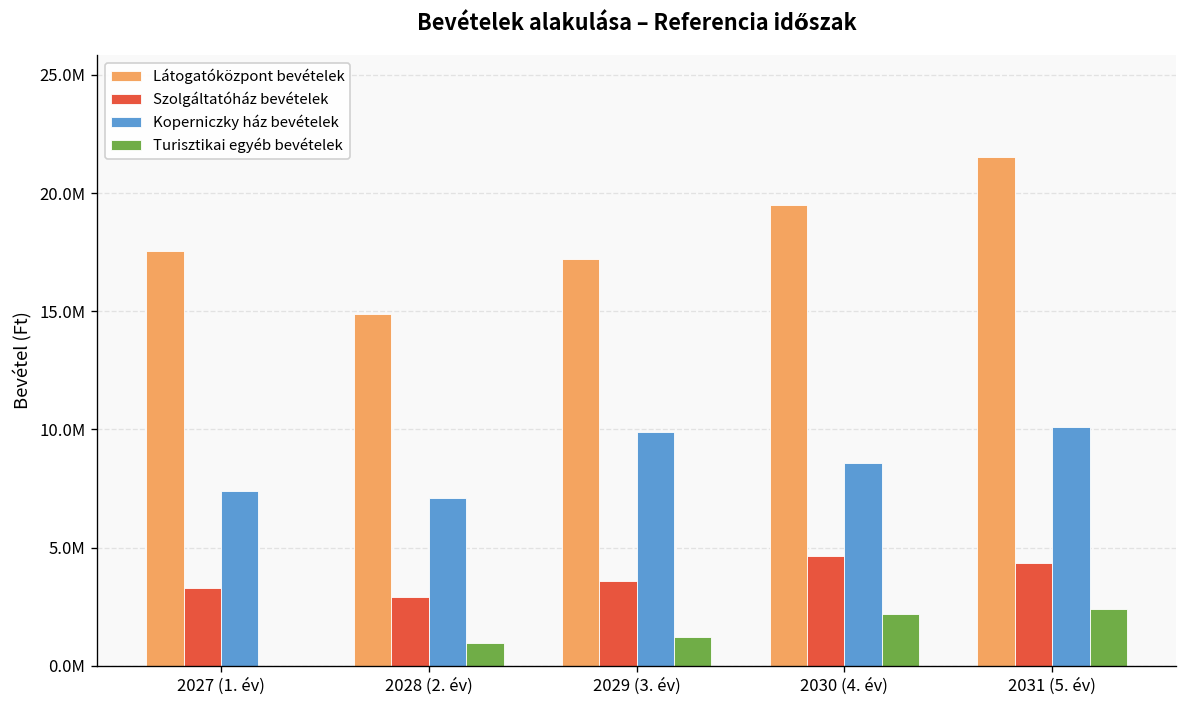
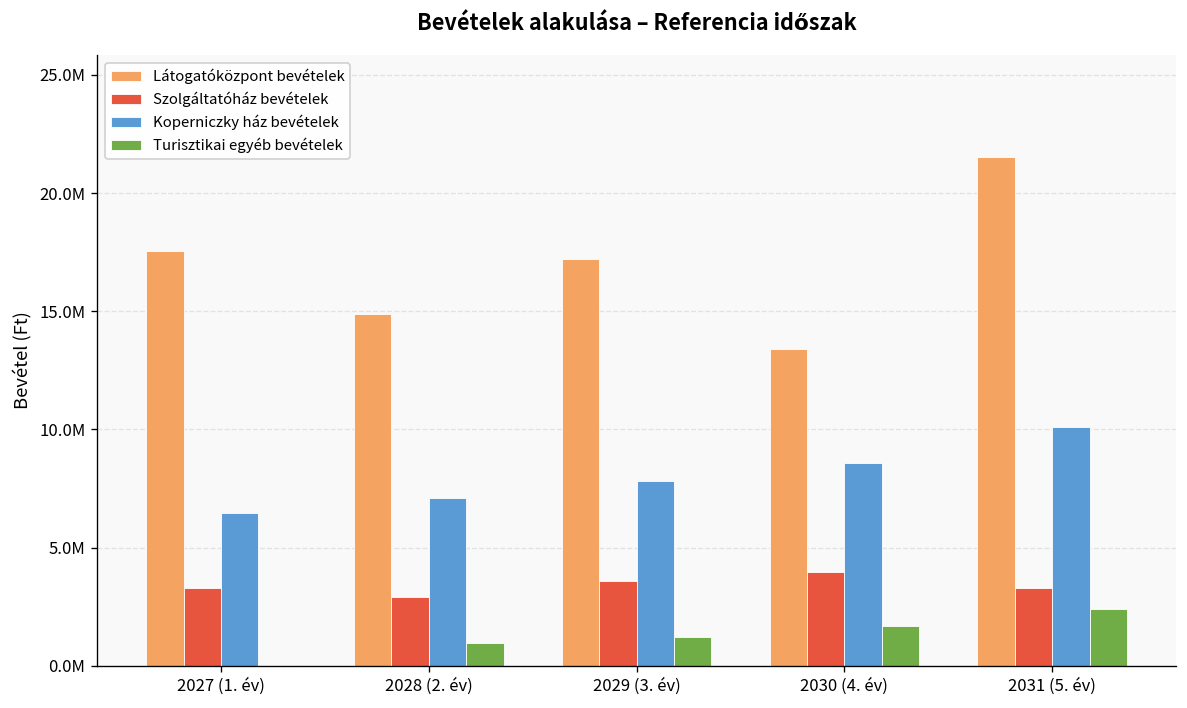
Koperniczky ház bevételek, 2027 (1. év): 7400000 -> 6500000
Koperniczky ház bevételek, 2029 (3. év): 9900000 -> 7800000
Látogatóközpont bevételek, 2030 (4. év): 19500000 -> 13400000
Szolgáltatóház bevételek, 2030 (4. év): 4700000 -> 4000000
Turisztikai egyéb bevételek, 2030 (4. év): 2200000 -> 1700000
Szolgáltatóház bevételek, 2031 (5. év): 4400000 -> 3300000
